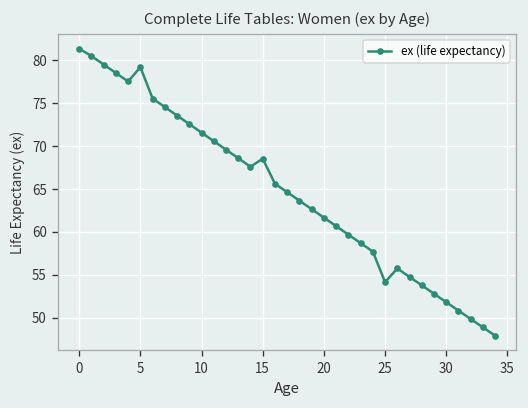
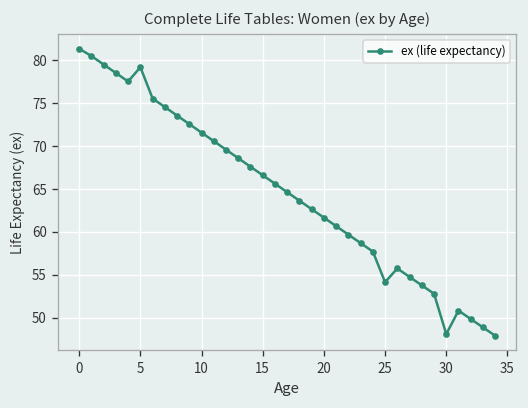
15: 69 -> 67
30: 52 -> 48
